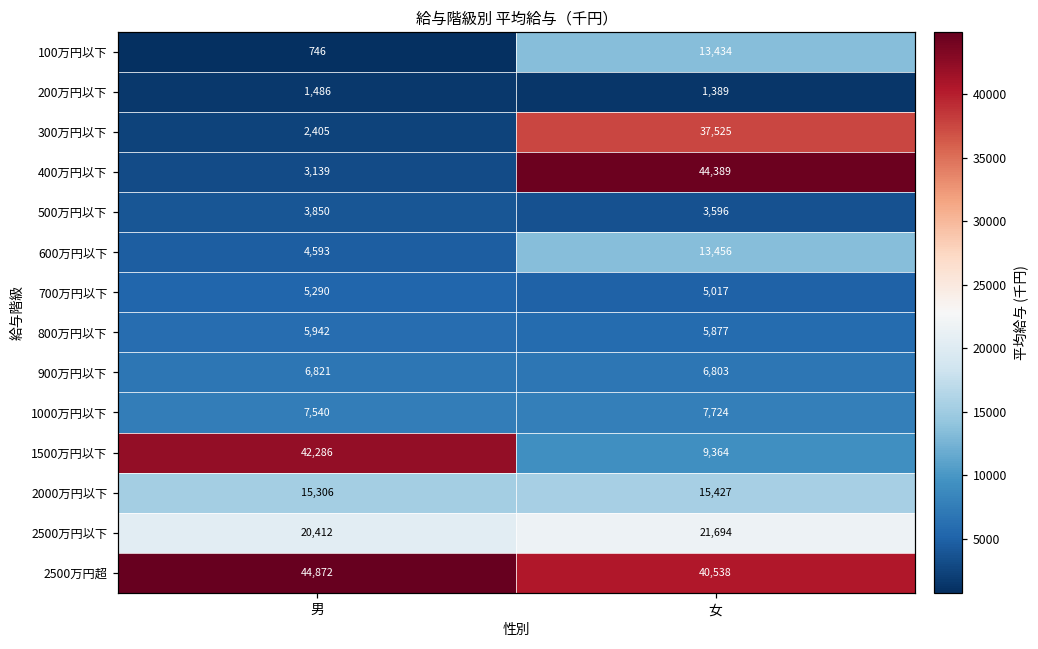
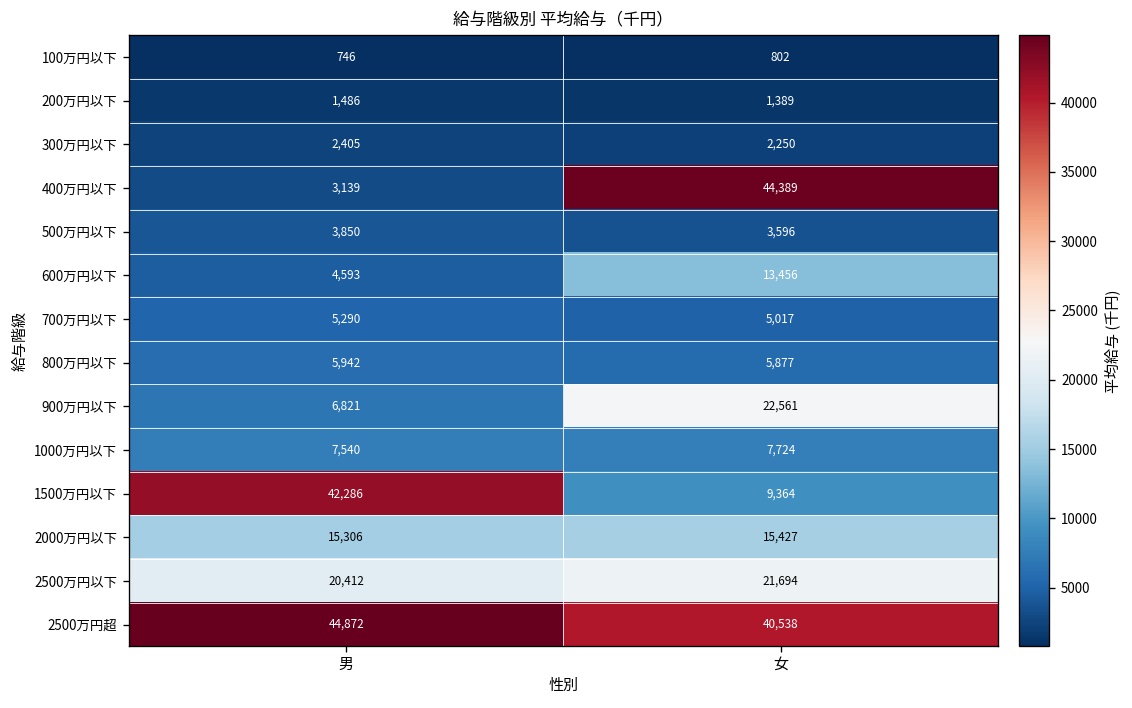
100万円以下, 女: 13,434 -> 802
300万円以下, 女: 37,525 -> 2,250
900万円以下, 女: 6,803 -> 22,561
